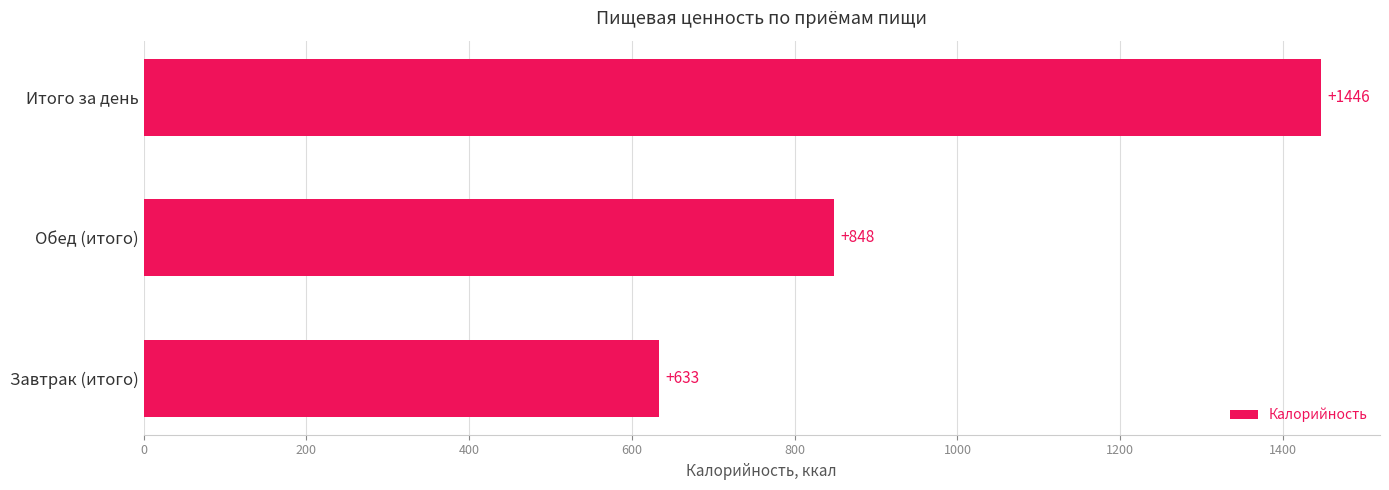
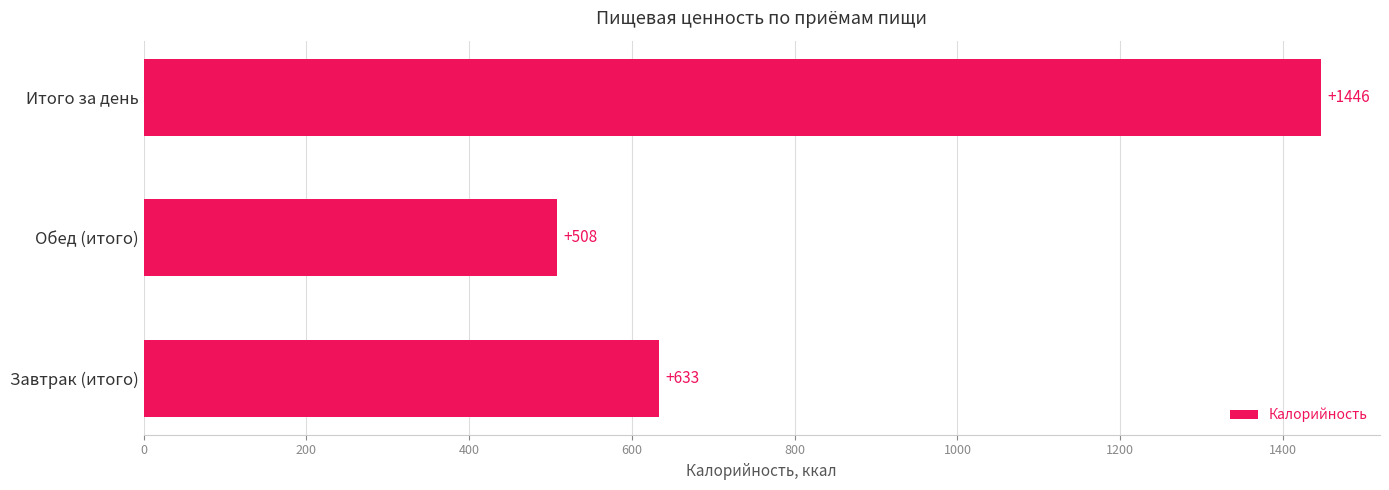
Обед (итого): +848 -> +508
